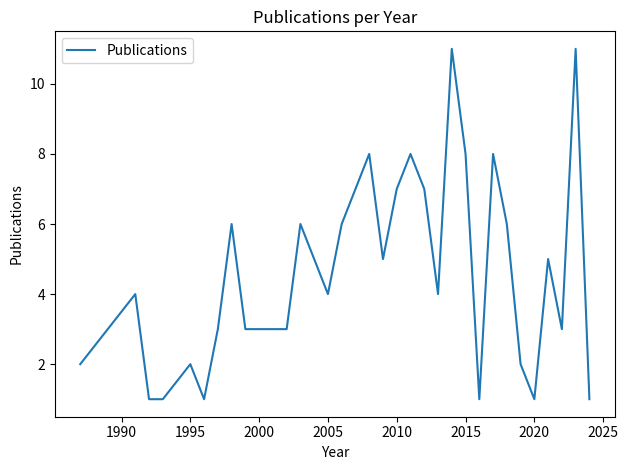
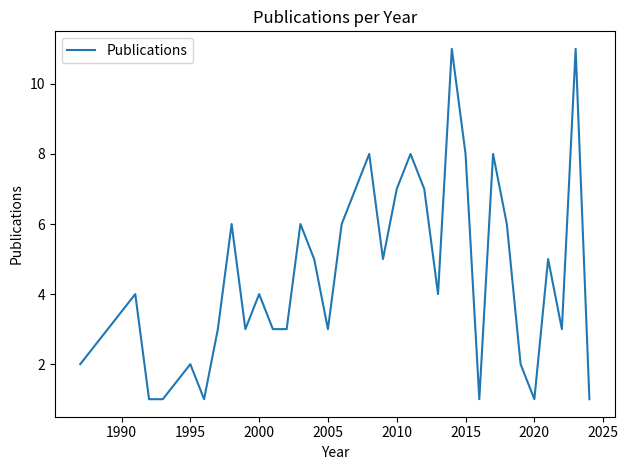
2000: 3 -> 4
2005: 4 -> 3
